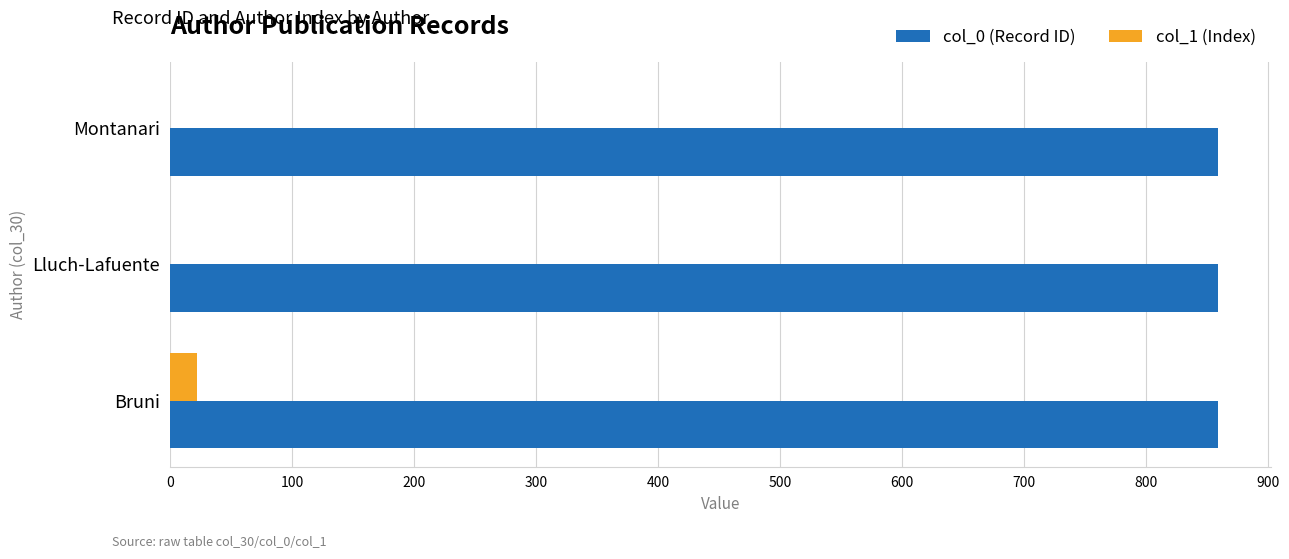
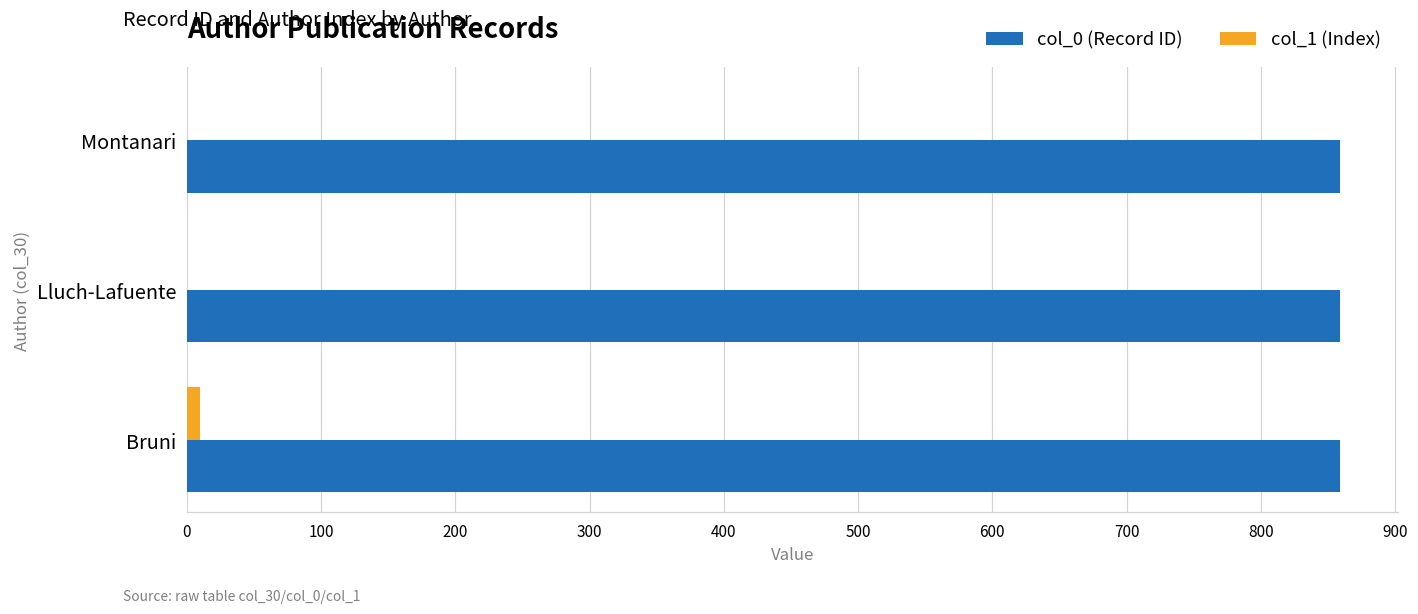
col_1 (Index), Bruni: 22 -> 10
